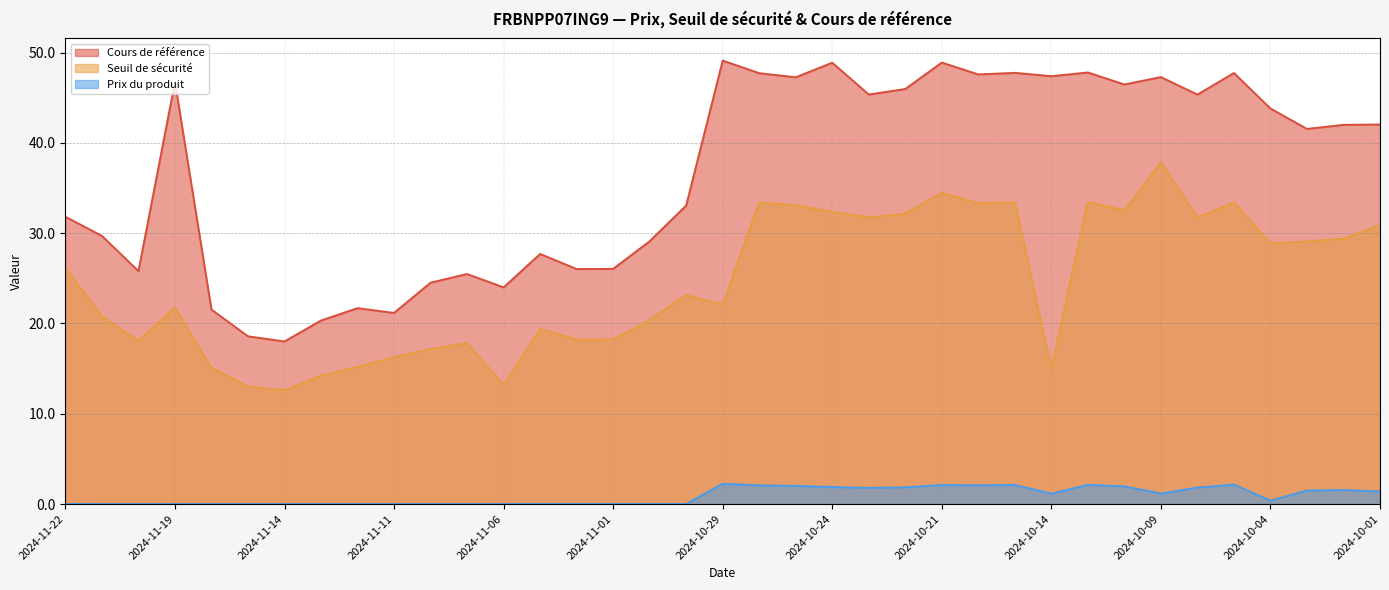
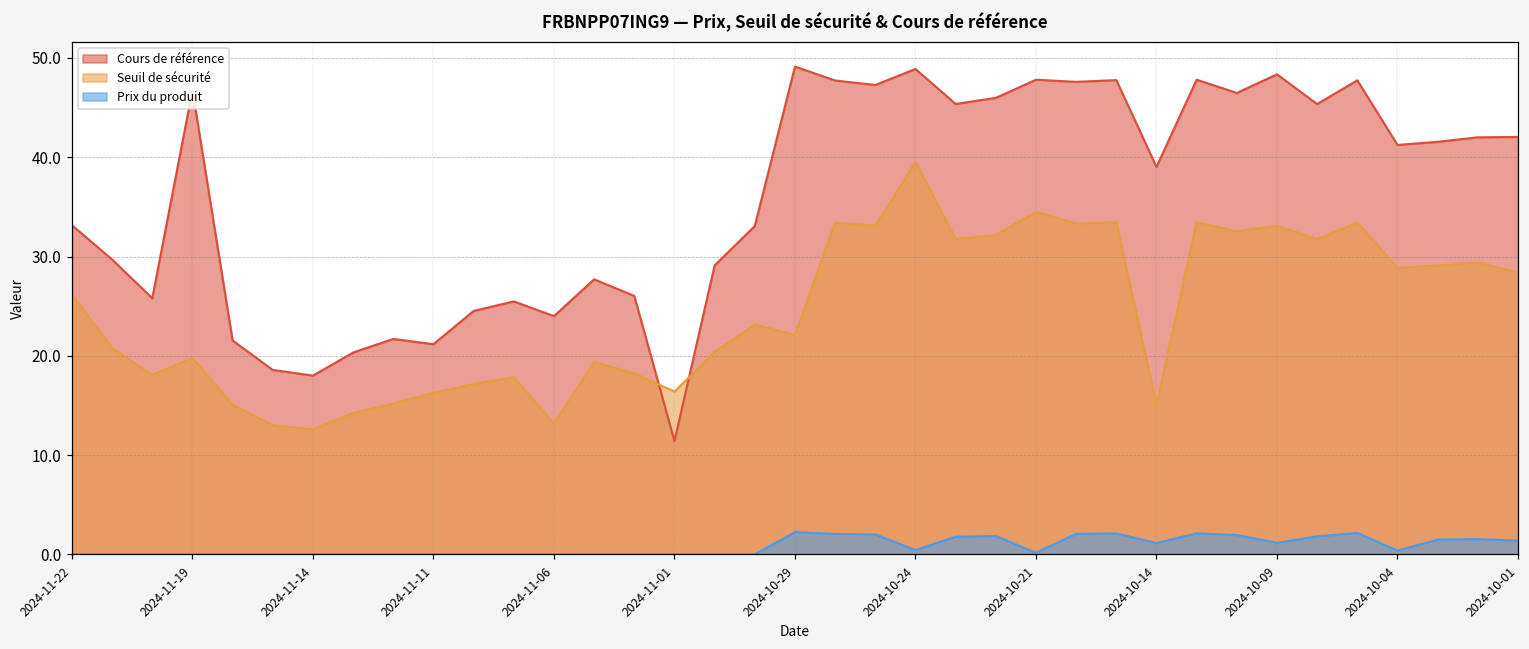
Cours de référence, 2024-11-22: 32 -> 33
Seuil de sécurité, 2024-11-19: 22 -> 20
Cours de référence, 2024-11-01: 26 -> 11
Seuil de sécurité, 2024-11-01: 18 -> 16
Seuil de sécurité, 2024-10-24: 32 -> 39
Prix du produit, 2024-10-24: 2 -> 0
Cours de référence, 2024-10-21: 49 -> 48
Prix du produit, 2024-10-21: 2 -> 0
Cours de référence, 2024-10-14: 47 -> 39
Cours de référence, 2024-10-09: 47 -> 48
Seuil de sécurité, 2024-10-09: 38 -> 33
Cours de référence, 2024-10-04: 44 -> 41
Seuil de sécurité, 2024-10-01: 31 -> 28
